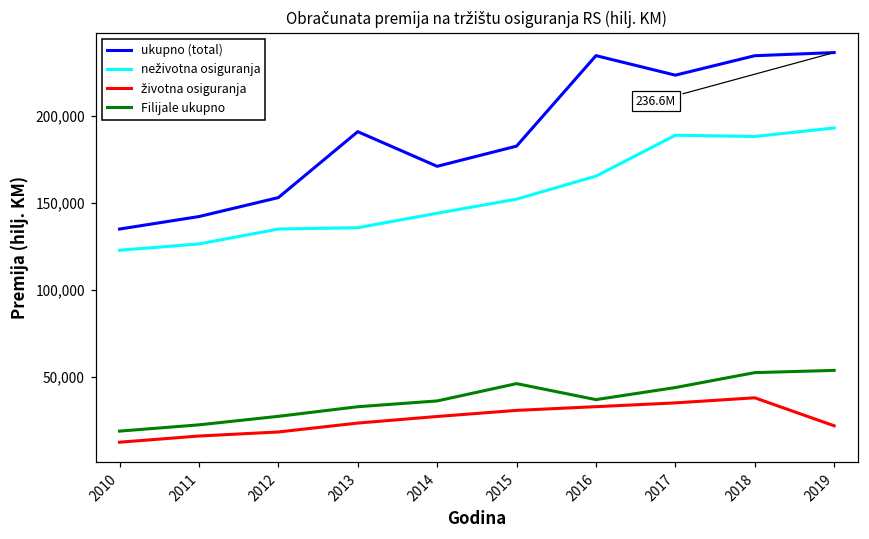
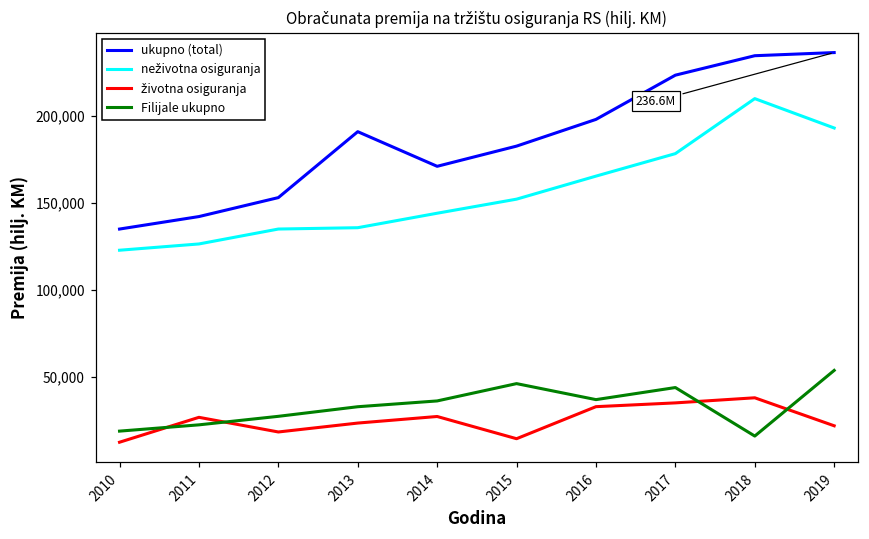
životna osiguranja, 2011: 16,000 -> 27,000
životna osiguranja, 2015: 31,000 -> 14,000
ukupno (total), 2016: 235,000 -> 198,000
neživotna osiguranja, 2017: 189,000 -> 178,000
neživotna osiguranja, 2018: 188,000 -> 210,000
Filijale ukupno, 2018: 52,000 -> 16,000
